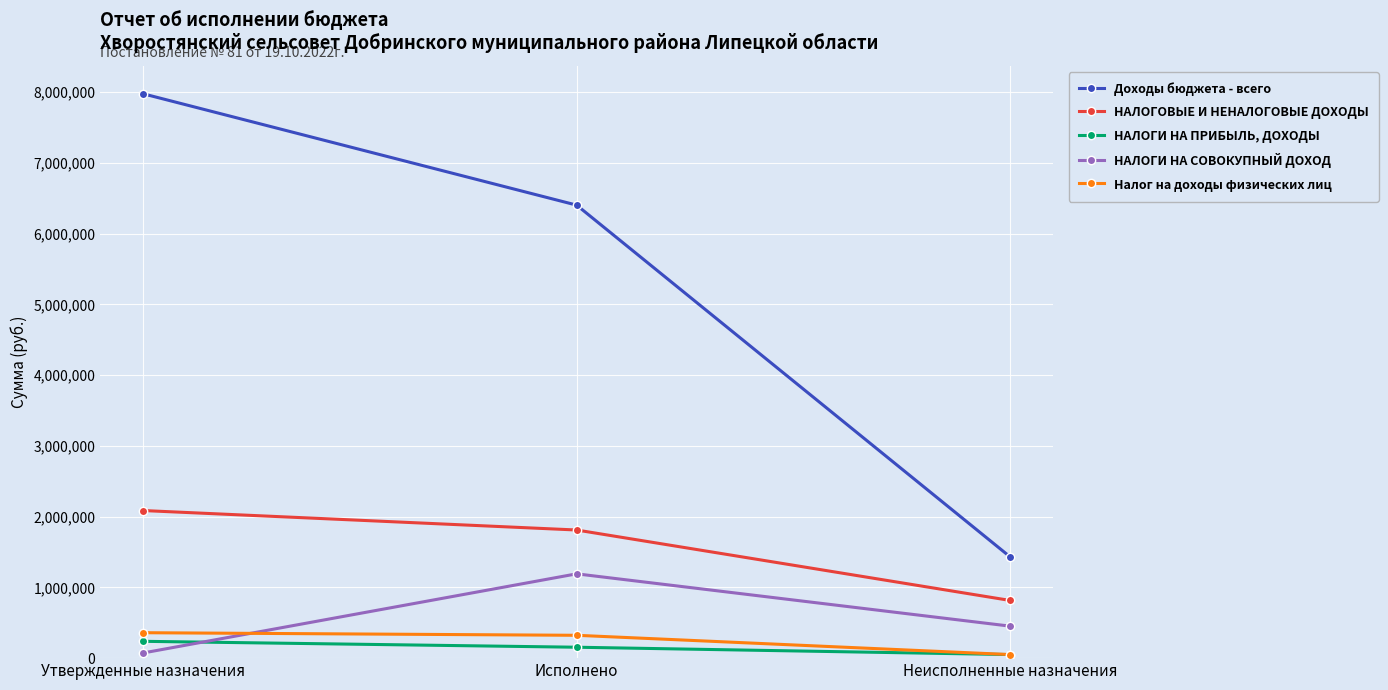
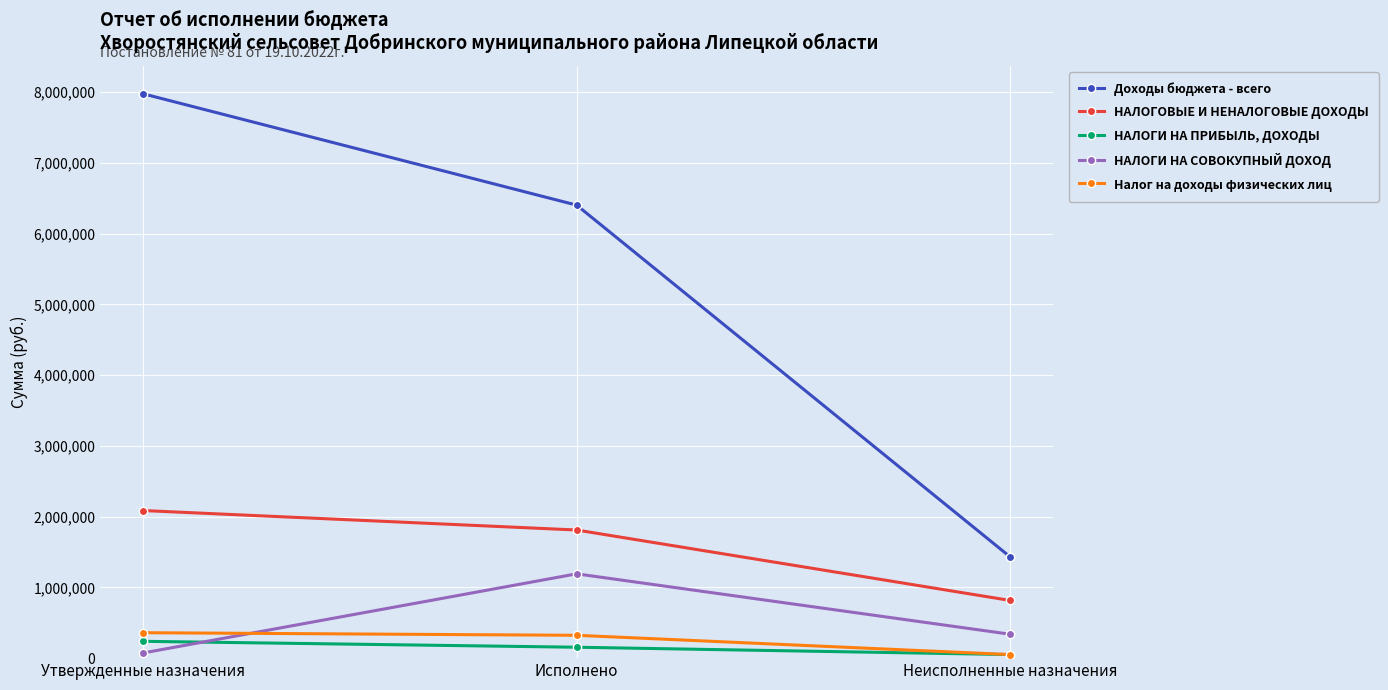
НАЛОГИ НА СОВОКУПНЫЙ ДОХОД, Неисполненные назначения: 500,000 -> 300,000
